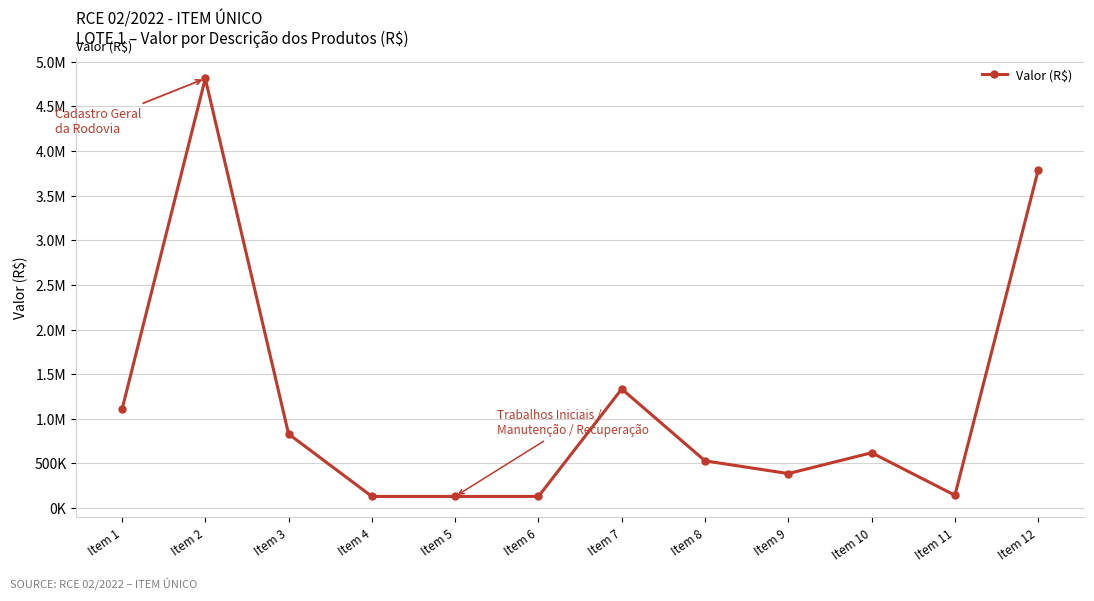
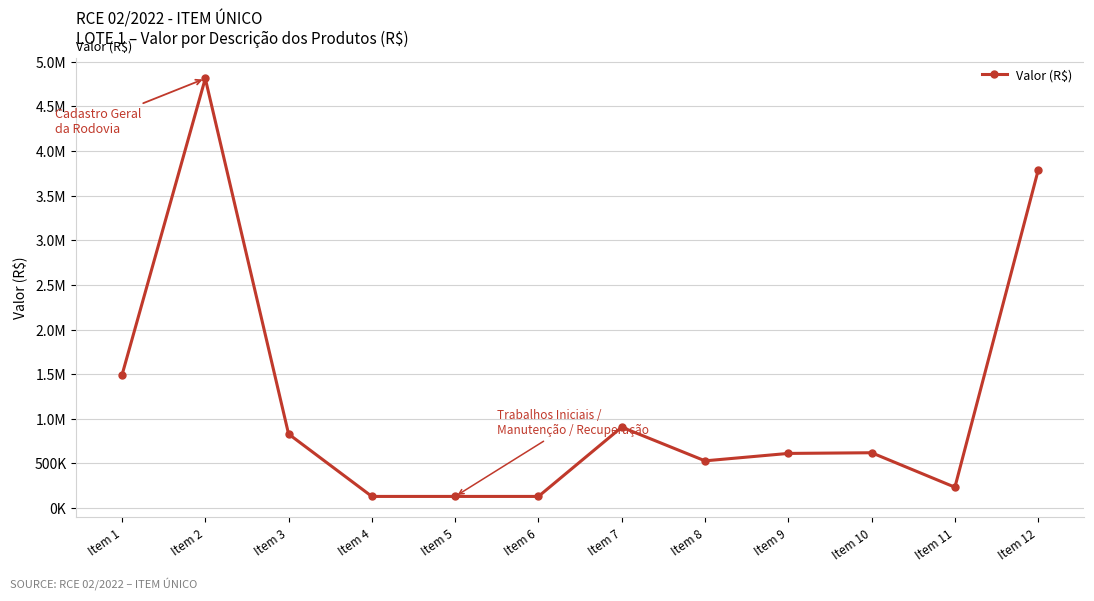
Item 1: 1100000 -> 1500000
Item 7: 1300000 -> 900000
Item 9: 400000 -> 600000
Item 11: 100000 -> 200000
